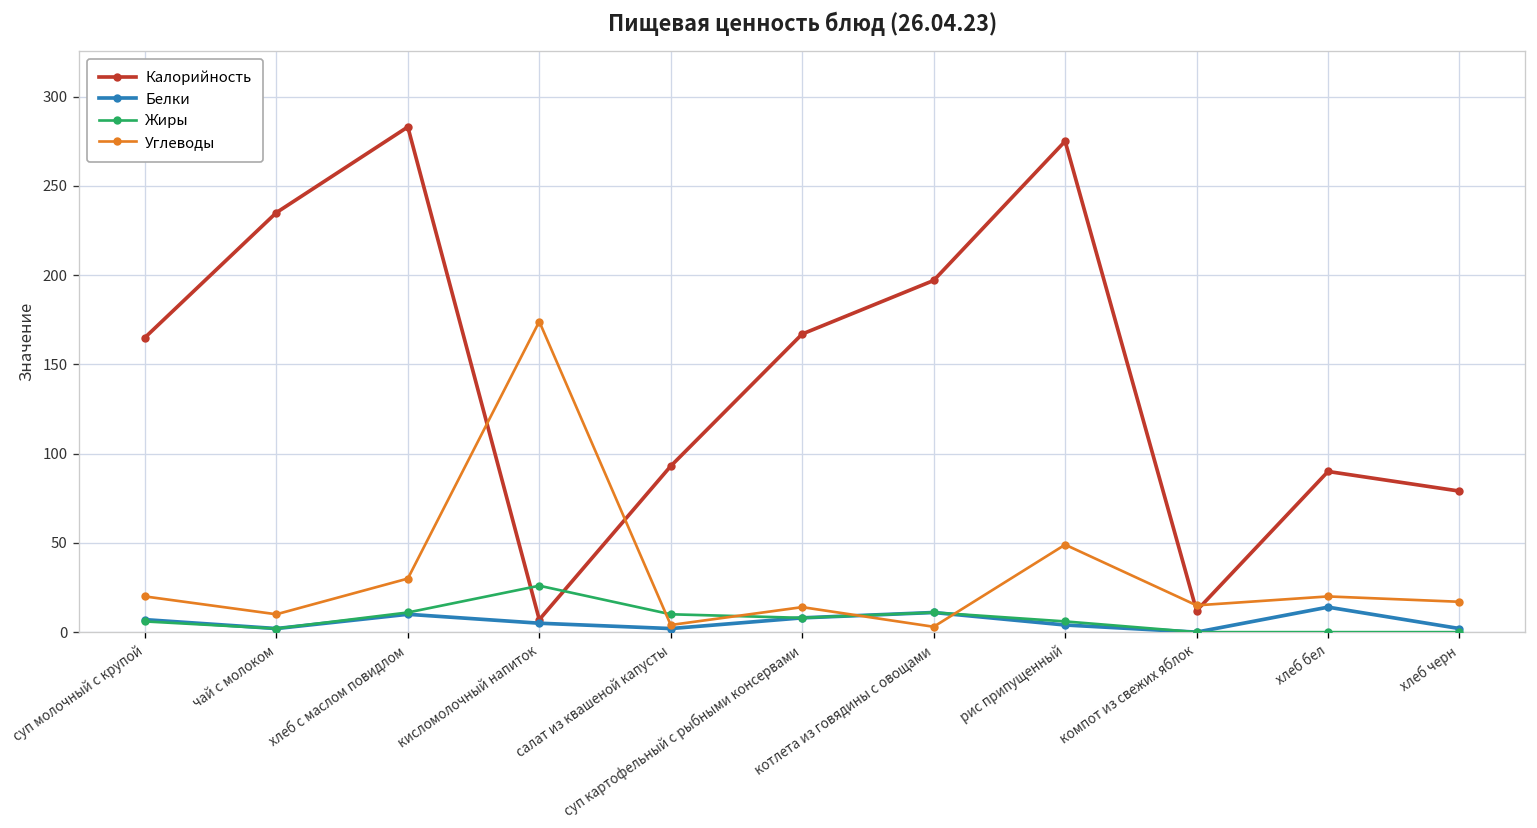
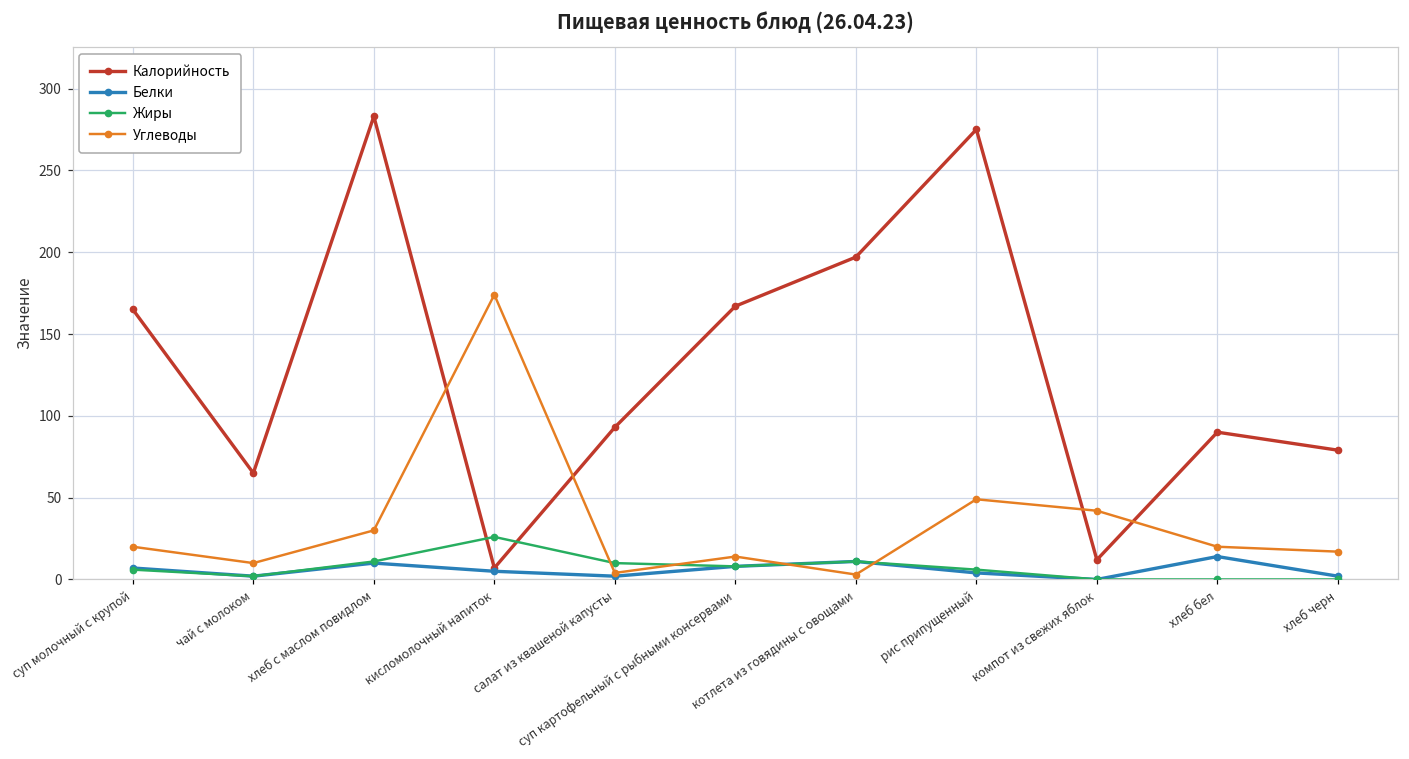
Калорийность, чай с молоком: 235 -> 65
Углеводы, компот из свежих яблок: 15 -> 42
